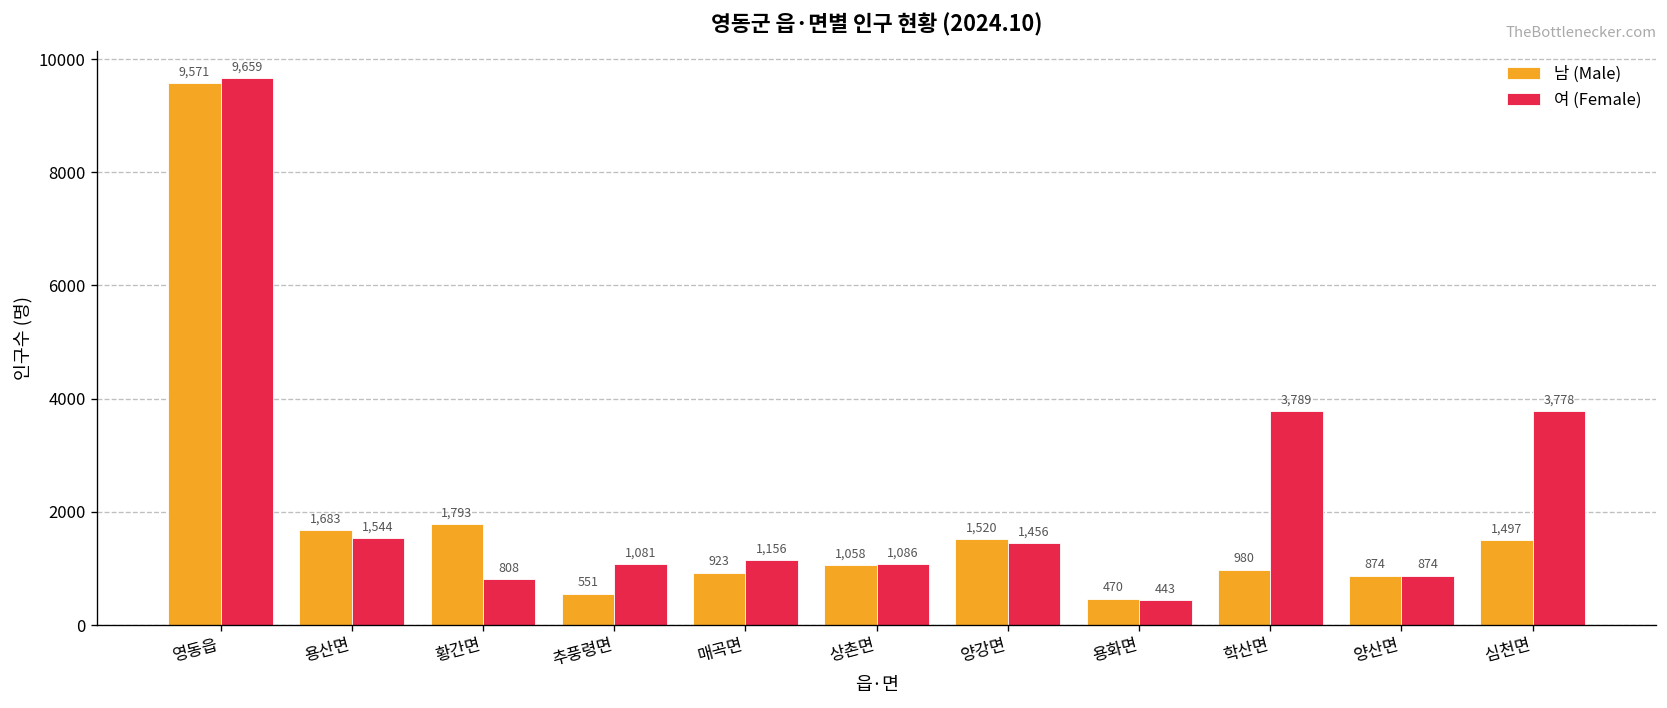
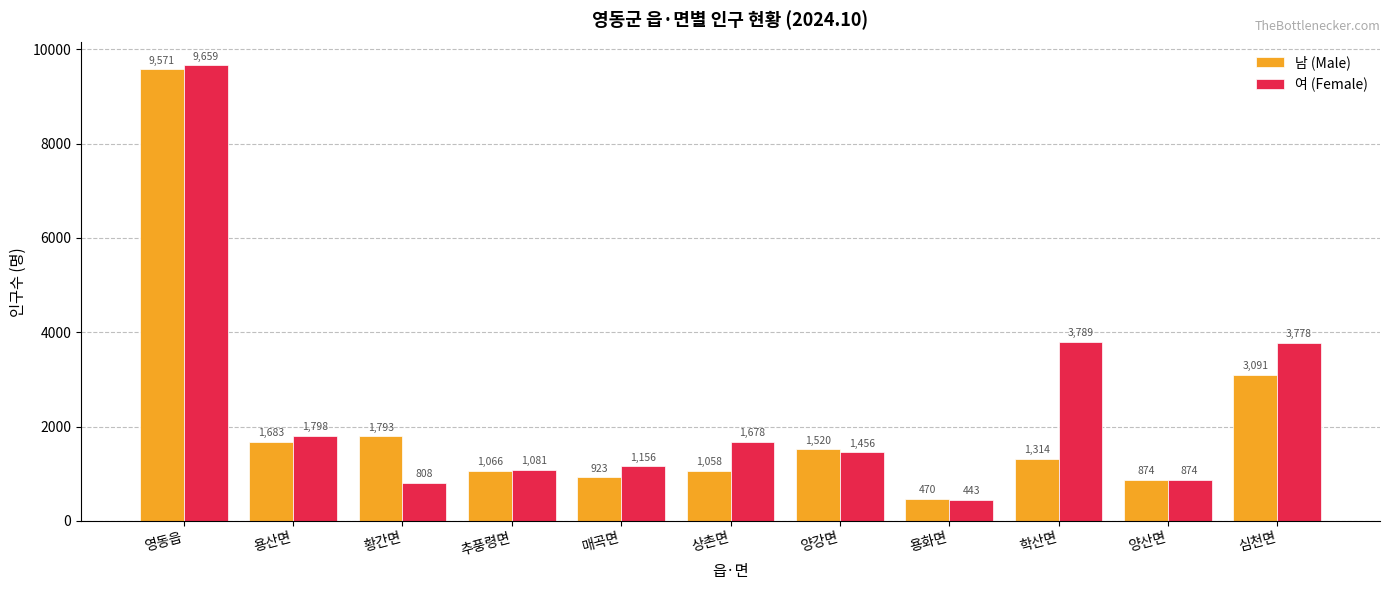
여 (Female), 용산면: 1,544 -> 1,798
남 (Male), 추풍령면: 551 -> 1,066
여 (Female), 상촌면: 1,086 -> 1,678
남 (Male), 학산면: 980 -> 1,314
남 (Male), 심천면: 1,497 -> 3,091
